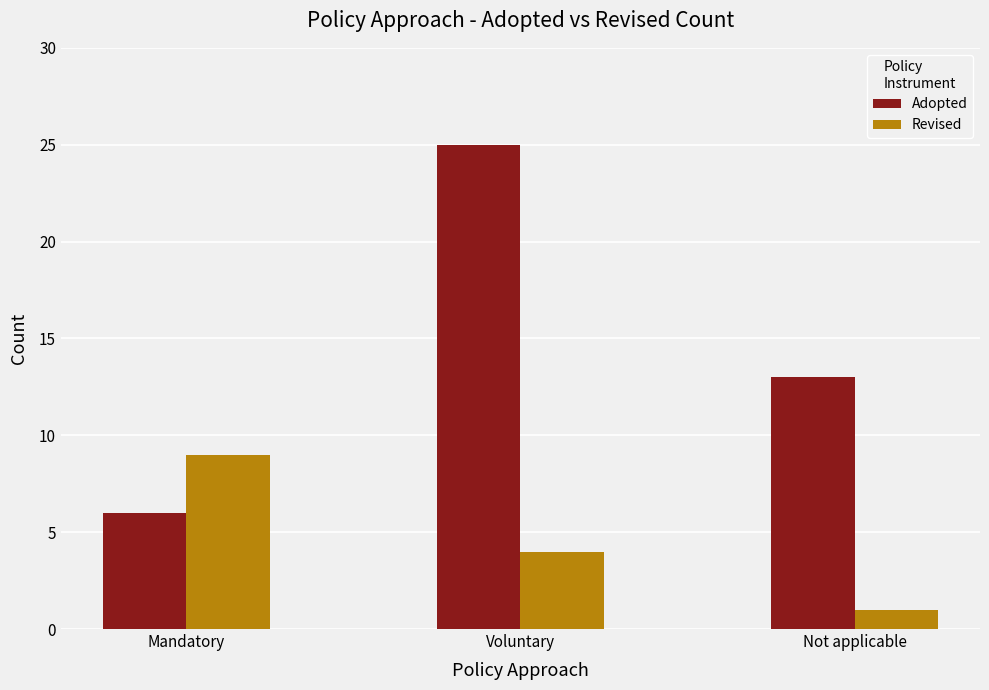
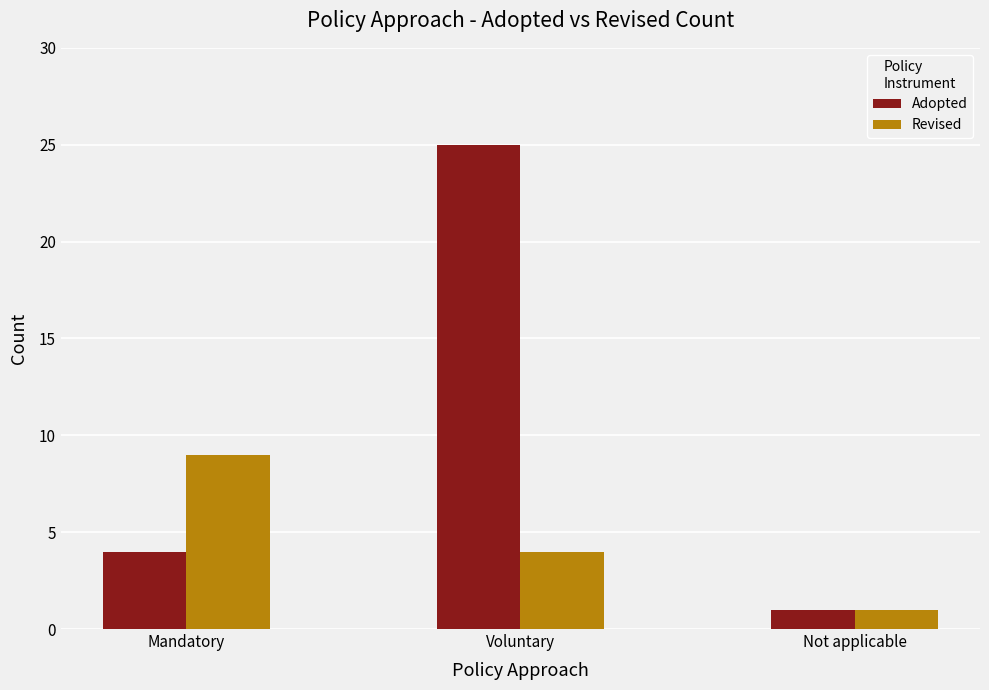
Adopted, Mandatory: 6 -> 4
Adopted, Not applicable: 13 -> 1
